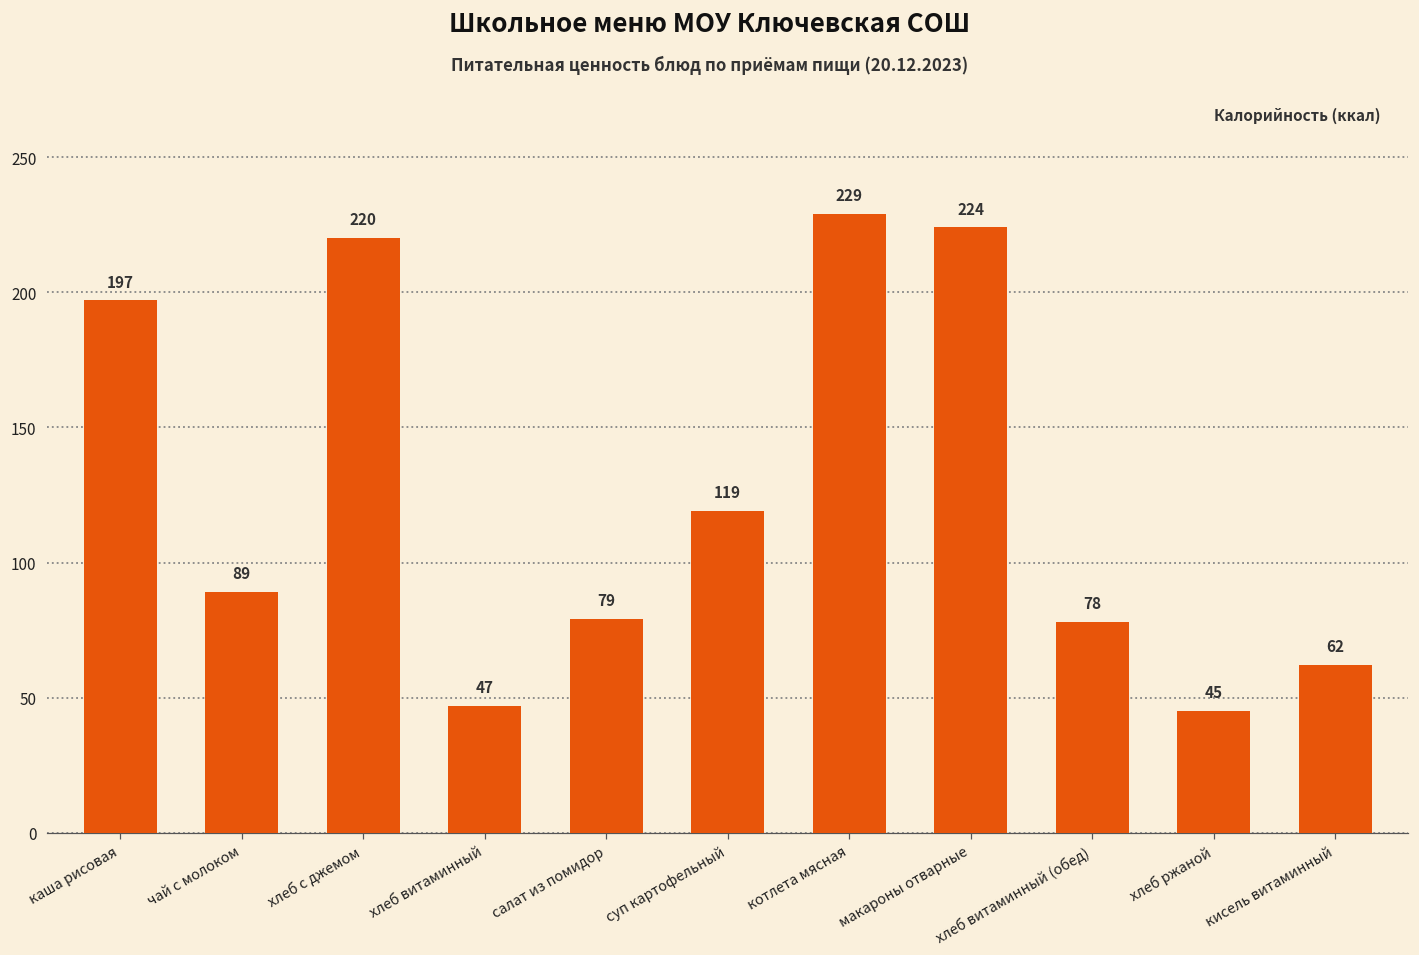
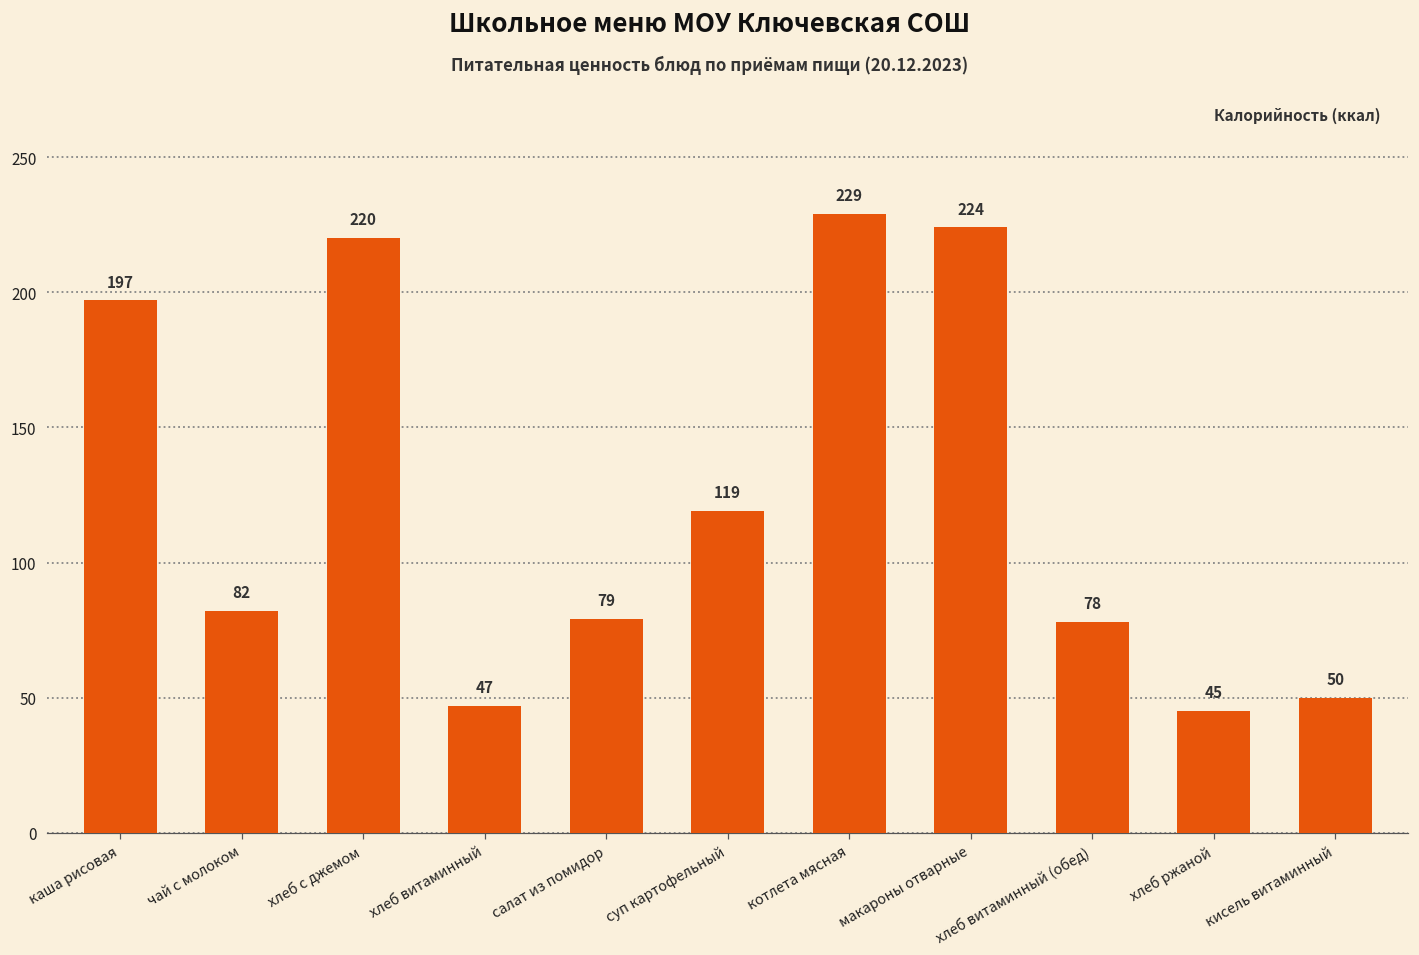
чай с молоком: 89 -> 82
кисель витаминный: 62 -> 50
